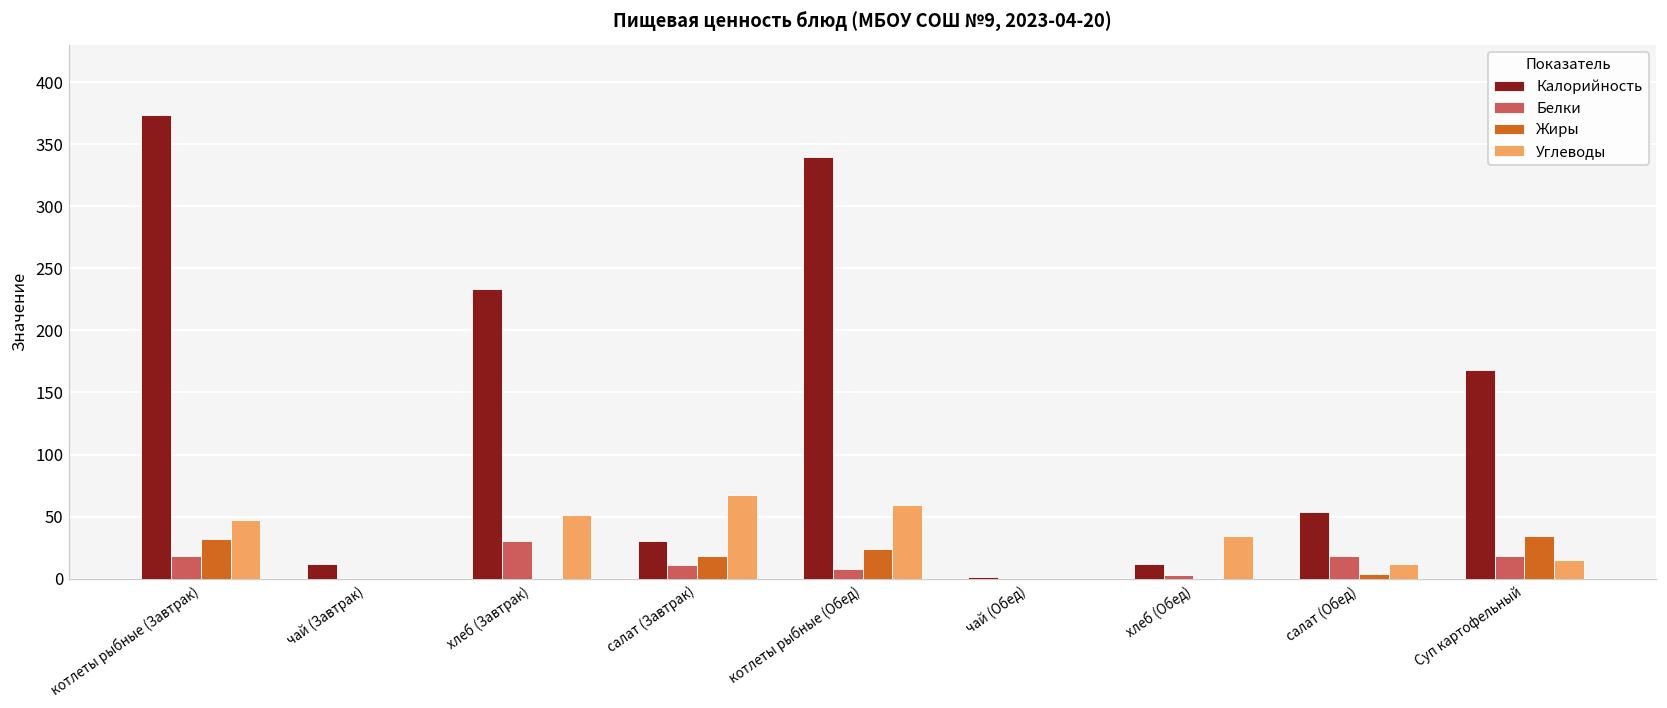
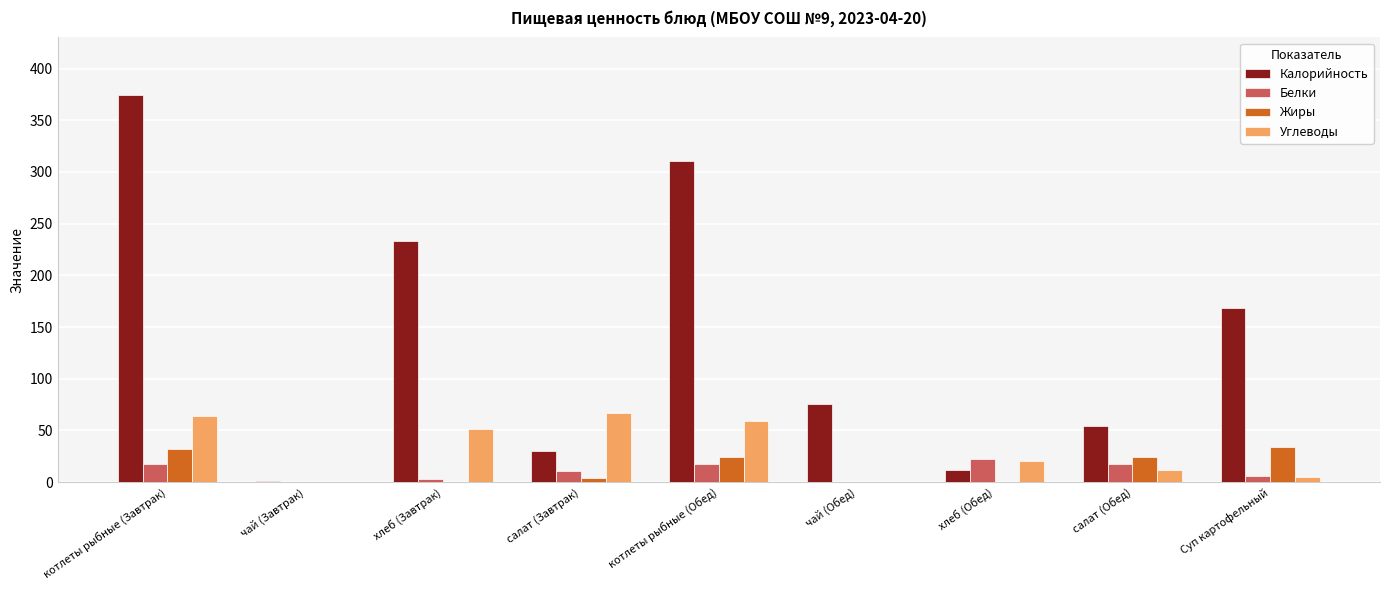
Углеводы, котлеты рыбные (Завтрак): 47 -> 64
Калорийность, чай (Завтрак): 12 -> 1
Белки, хлеб (Завтрак): 30 -> 3
Жиры, салат (Завтрак): 18 -> 4
Калорийность, котлеты рыбные (Обед): 340 -> 311
Белки, котлеты рыбные (Обед): 8 -> 18
Калорийность, чай (Обед): 1 -> 76
Белки, хлеб (Обед): 3 -> 22
Углеводы, хлеб (Обед): 34 -> 20
Жиры, салат (Обед): 4 -> 24
Белки, Суп картофельный: 18 -> 6
Углеводы, Суп картофельный: 15 -> 5
